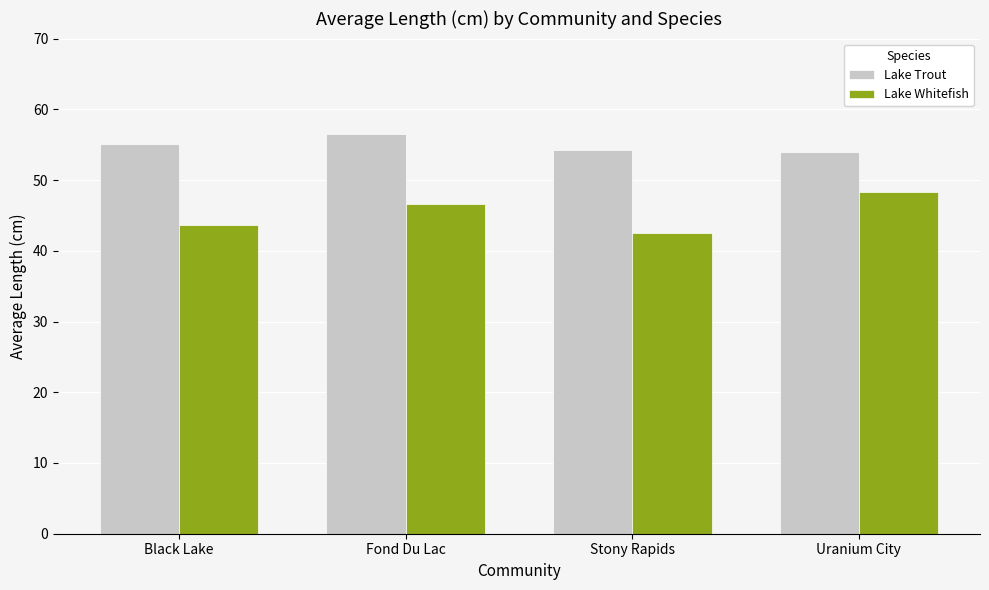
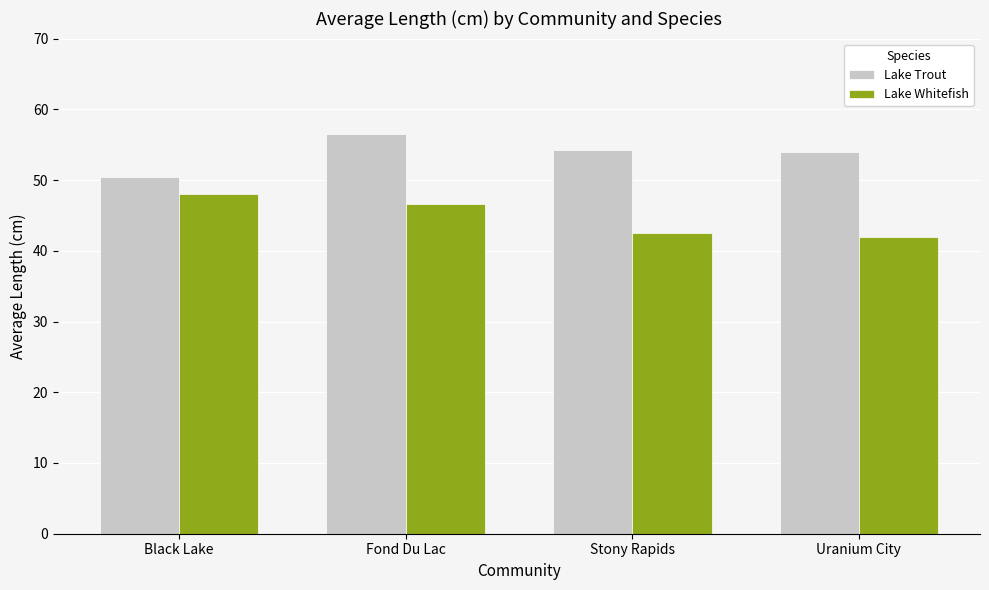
Lake Trout, Black Lake: 55 -> 51
Lake Whitefish, Black Lake: 44 -> 48
Lake Whitefish, Uranium City: 48 -> 42
